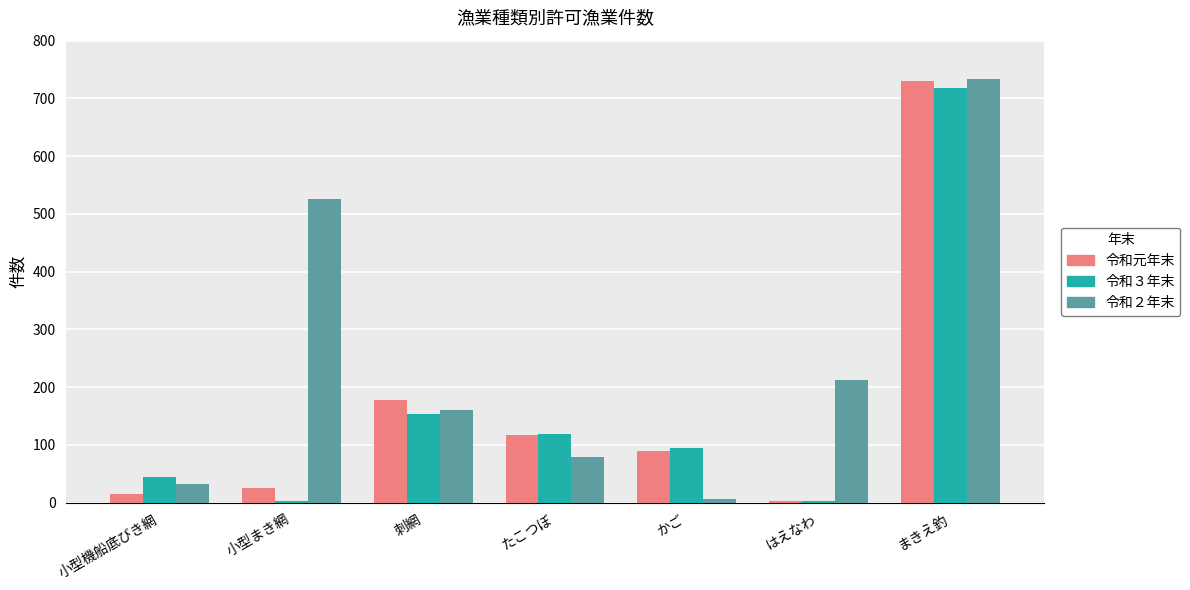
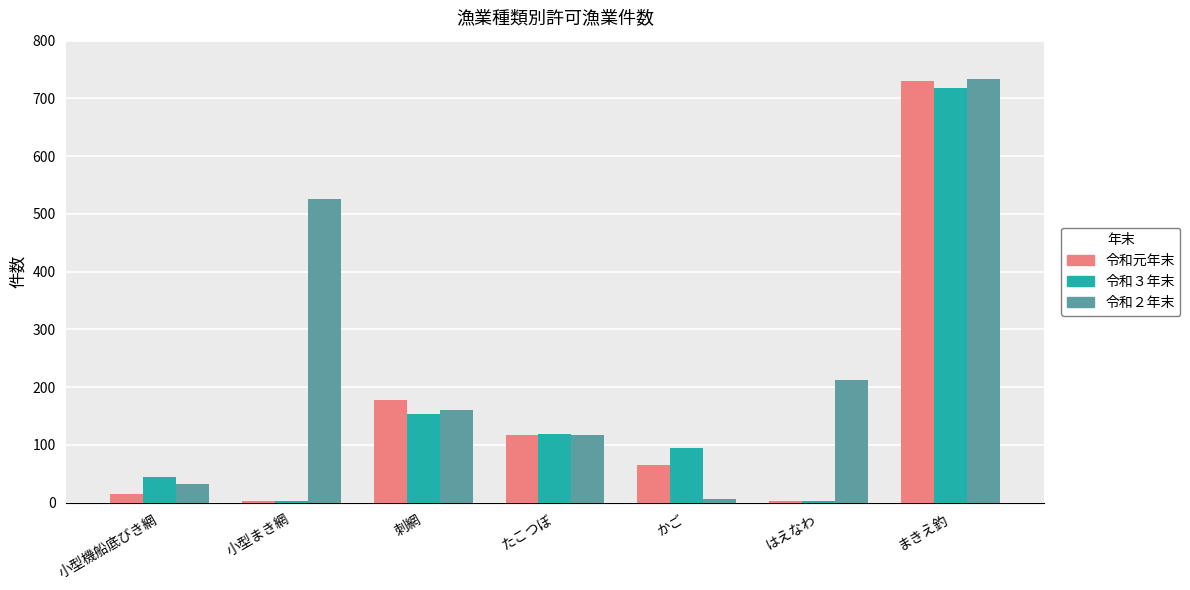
令和元年末, 小型まき網: 30 -> 0
令和２年末, たこつぼ: 80 -> 120
令和元年末, かご: 90 -> 70
